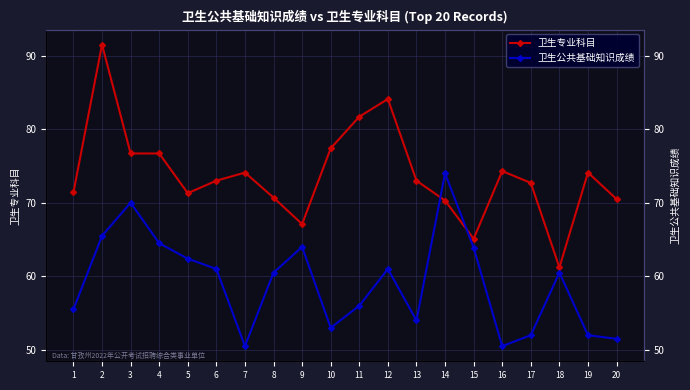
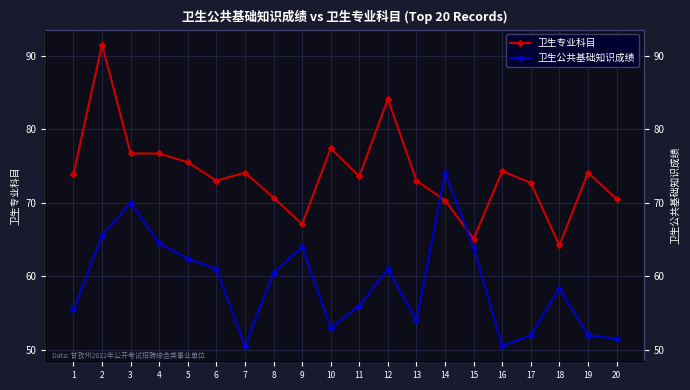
卫生专业科目, 1: 71 -> 74
卫生专业科目, 5: 71 -> 76
卫生专业科目, 11: 82 -> 74
卫生专业科目, 18: 61 -> 64
卫生公共基础知识成绩, 18: 61 -> 58
